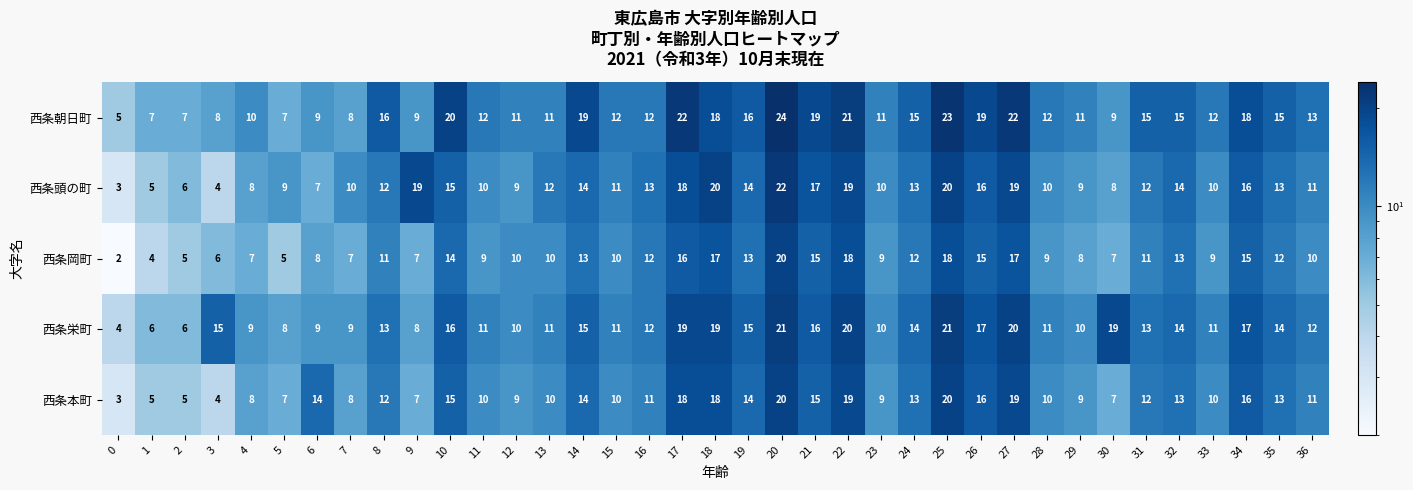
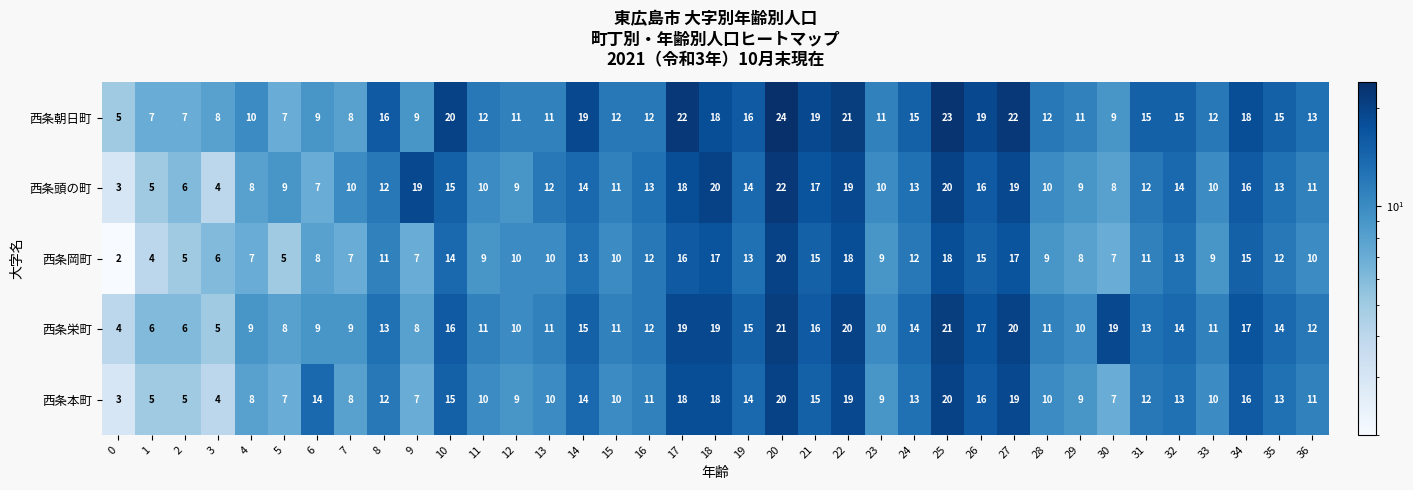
西条栄町, 3: 15 -> 5
